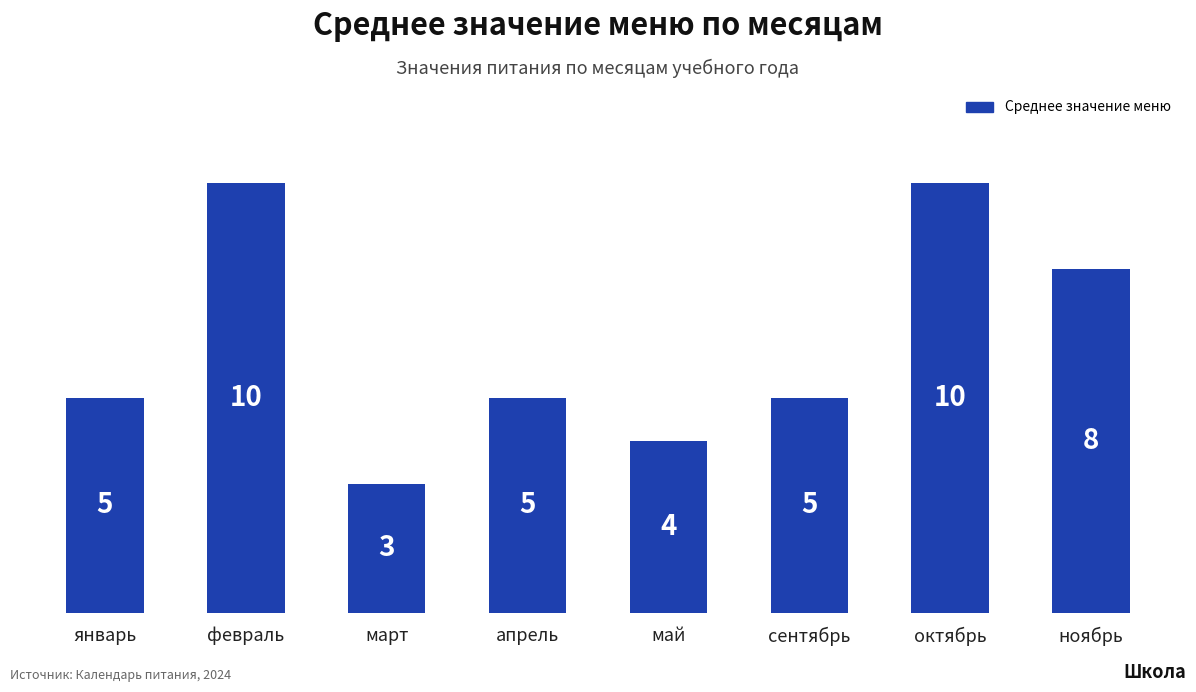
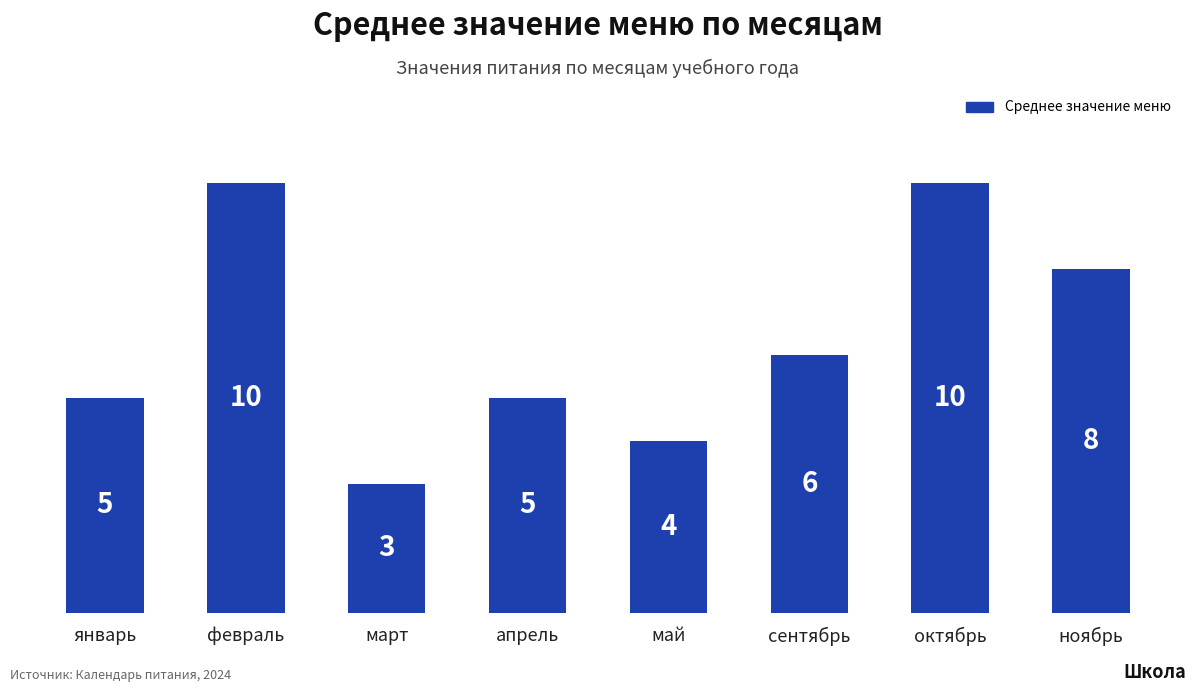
сентябрь: 5 -> 6
